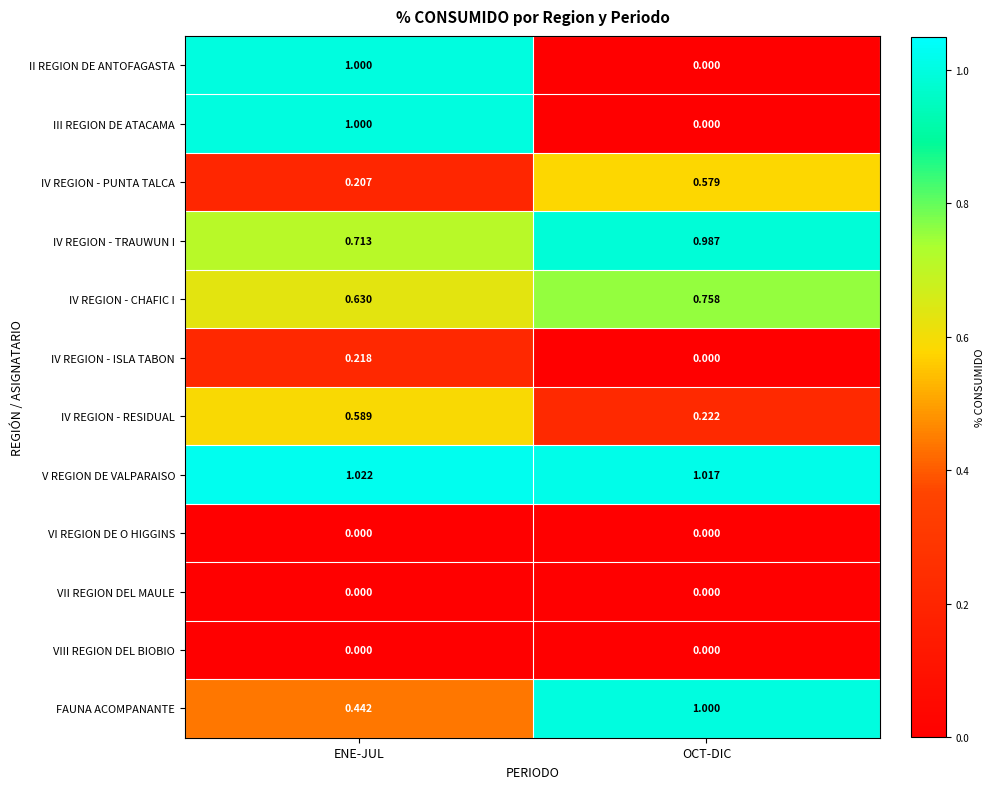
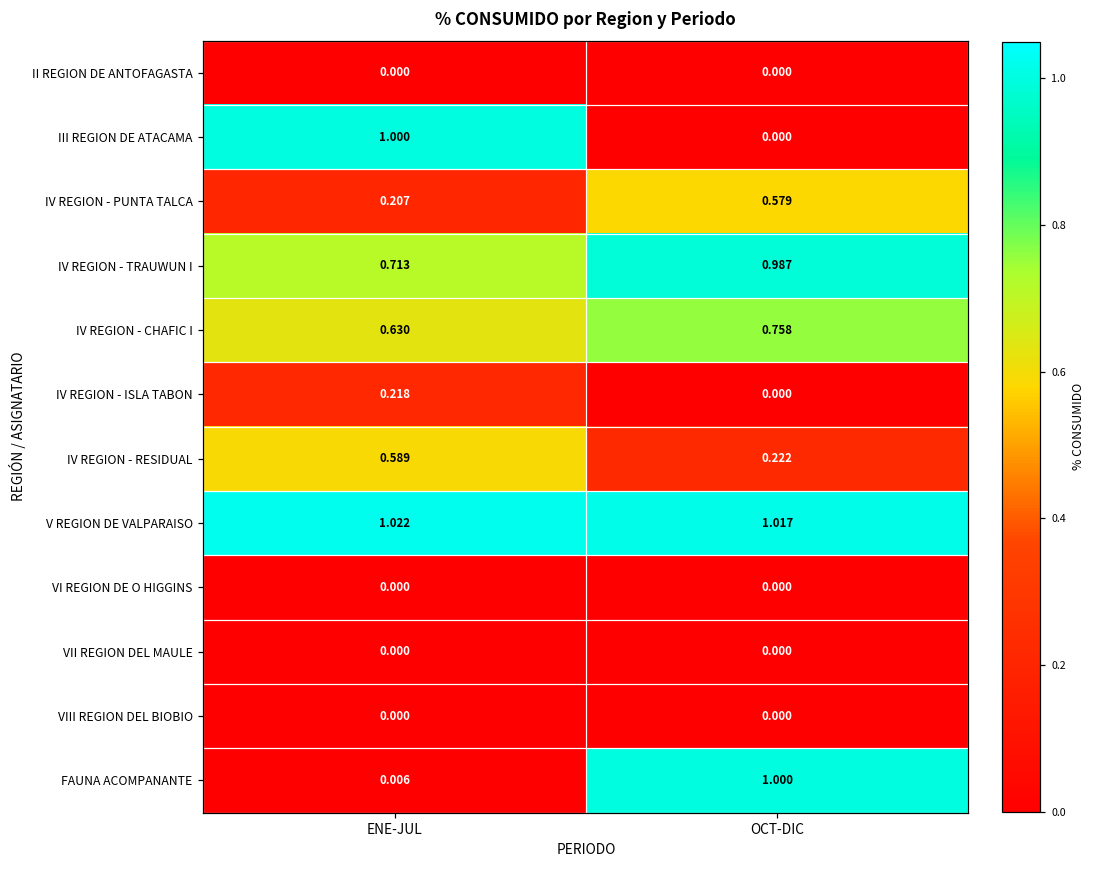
II REGION DE ANTOFAGASTA, ENE-JUL: 1.000 -> 0.000
FAUNA ACOMPANANTE, ENE-JUL: 0.442 -> 0.006
